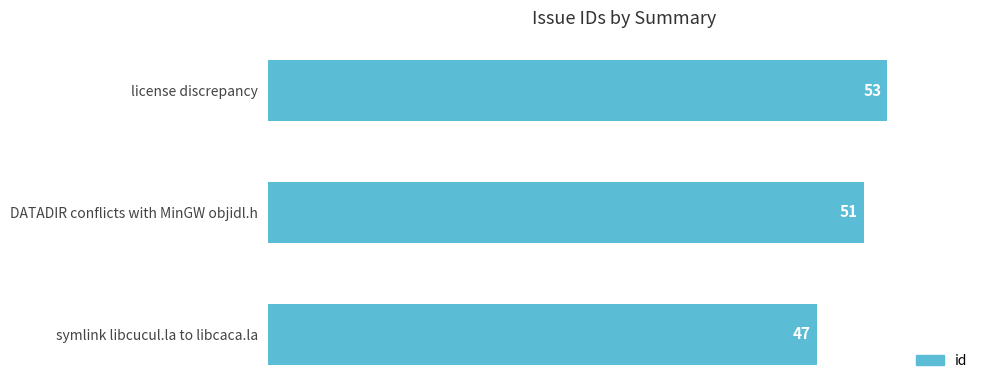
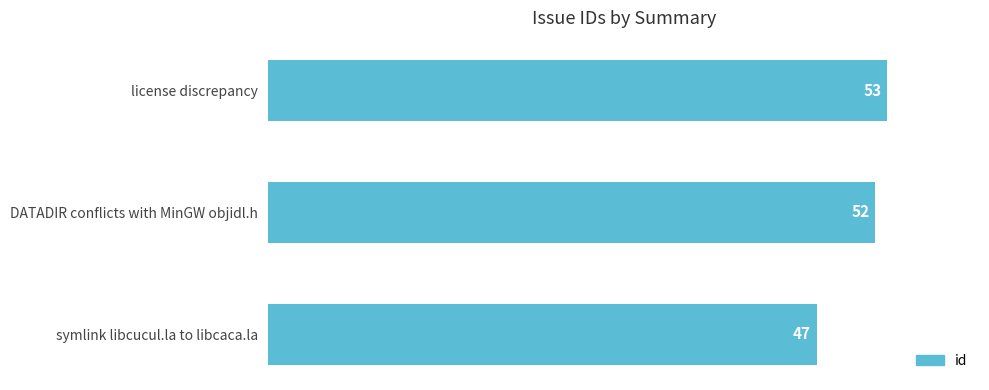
DATADIR conflicts with MinGW objidl.h: 51 -> 52
